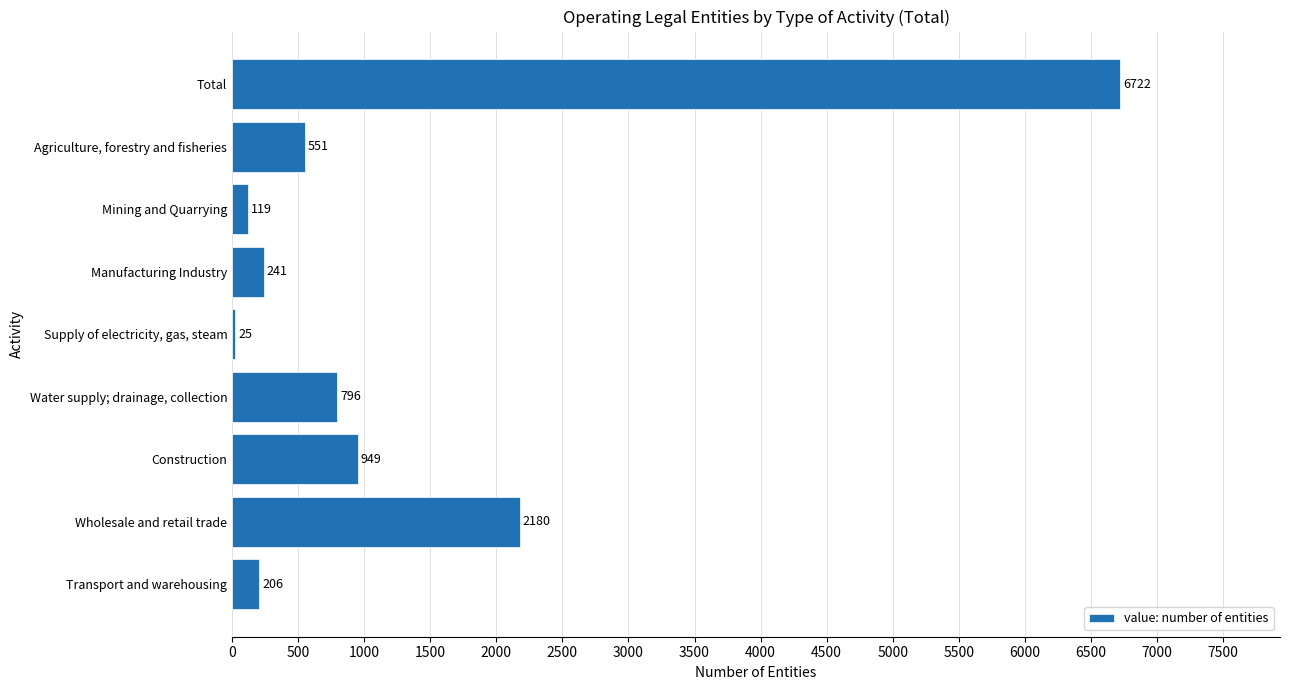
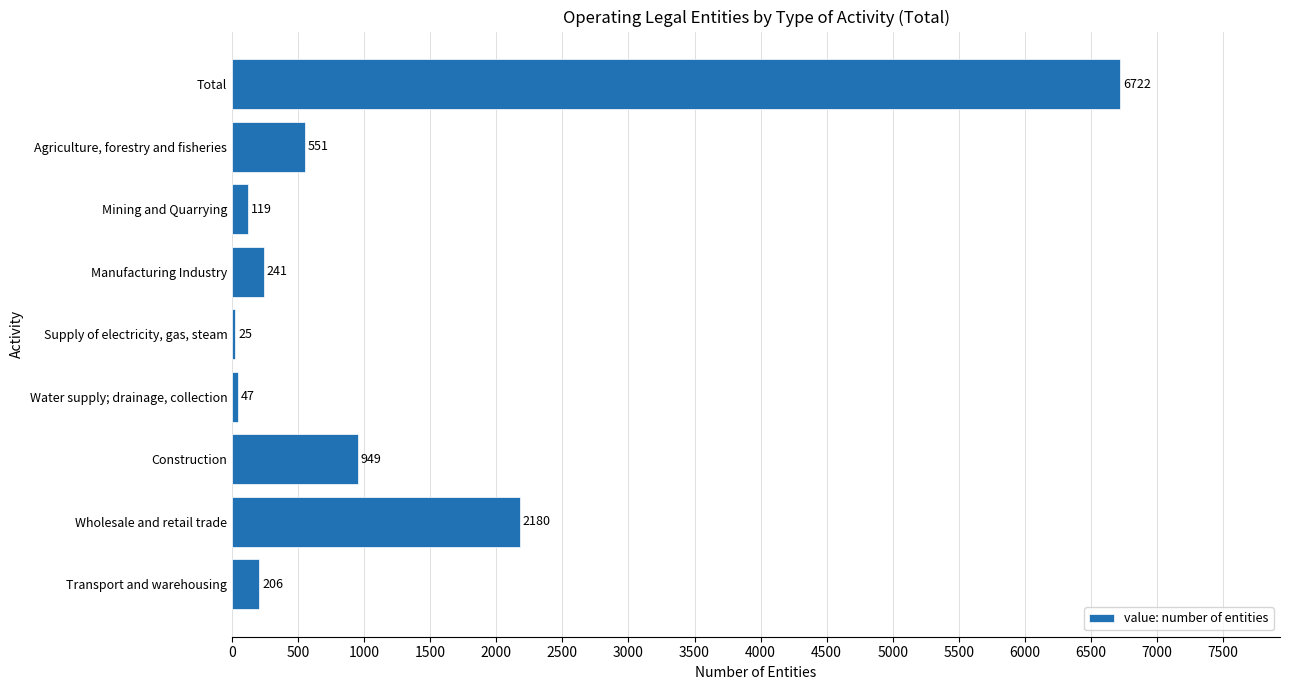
Water supply; drainage, collection: 796 -> 47
